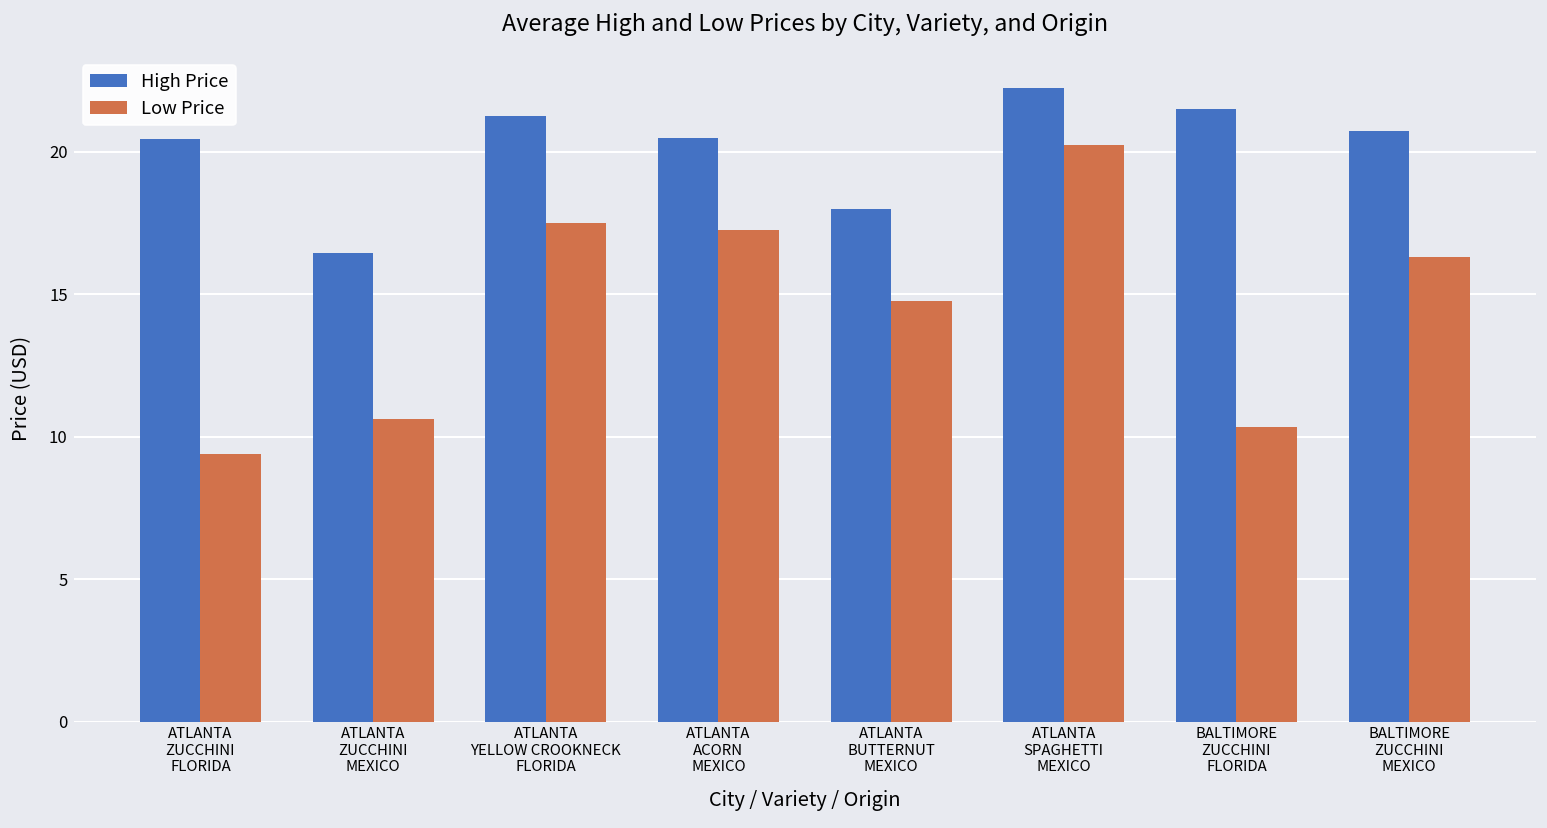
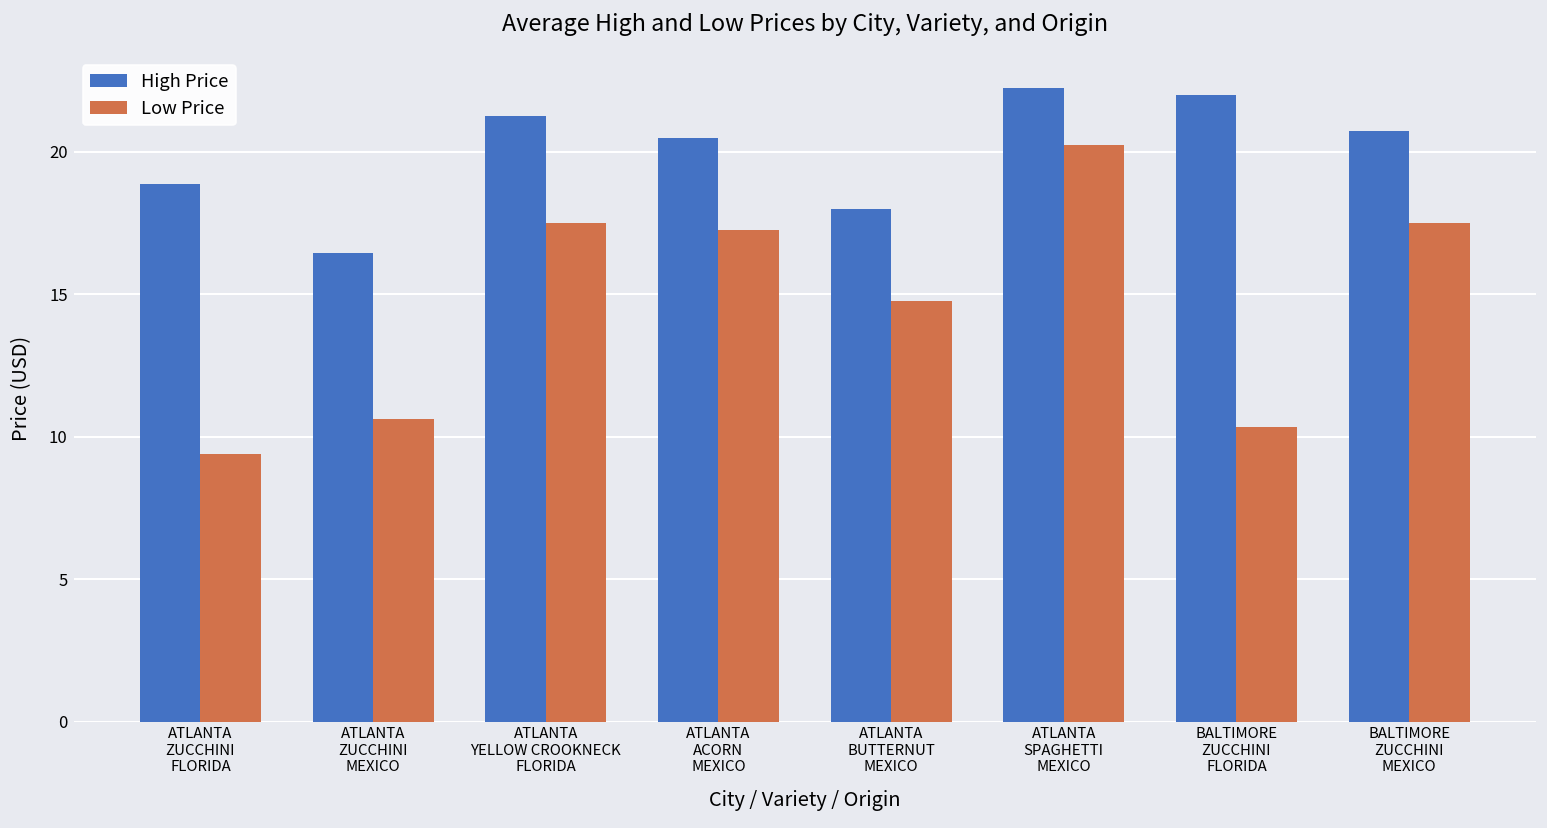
High Price, ATLANTA ZUCCHINI FLORIDA: 20.5 -> 18.9
High Price, BALTIMORE ZUCCHINI FLORIDA: 21.5 -> 22.0
Low Price, BALTIMORE ZUCCHINI MEXICO: 16.3 -> 17.5
